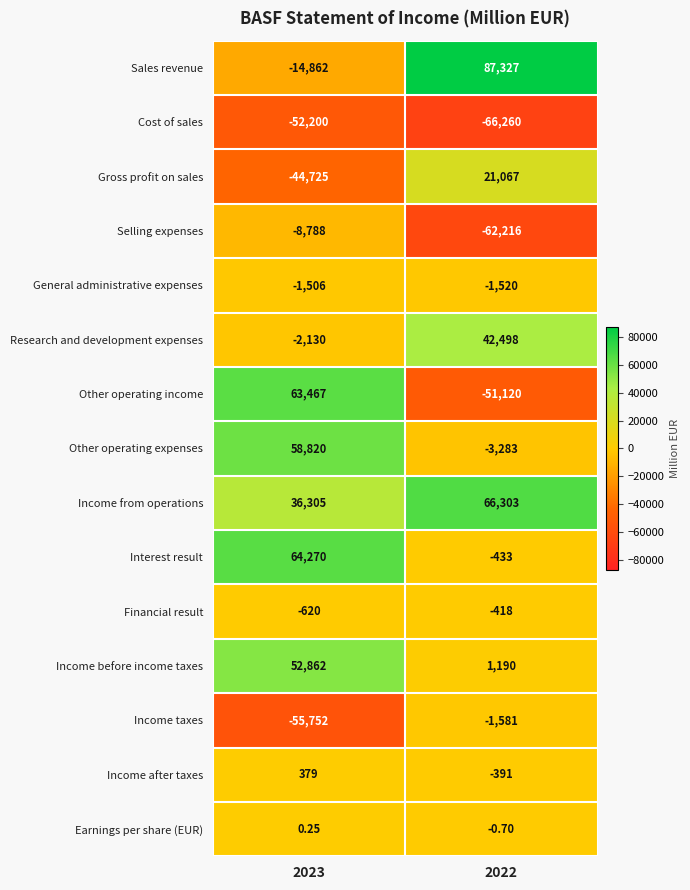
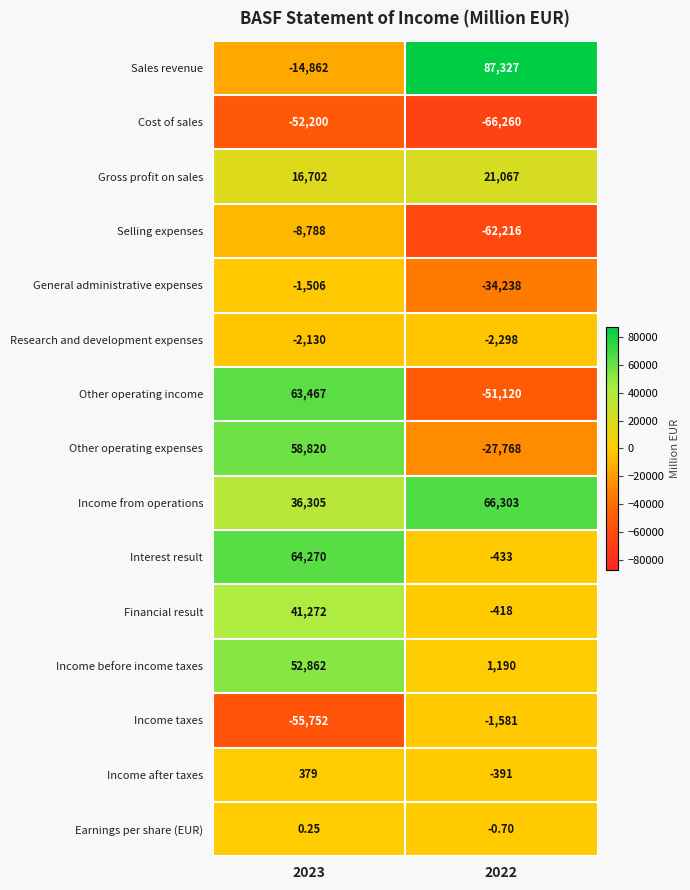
Gross profit on sales, 2023: -44,725 -> 16,702
General administrative expenses, 2022: -1,520 -> -34,238
Research and development expenses, 2022: 42,498 -> -2,298
Other operating expenses, 2022: -3,283 -> -27,768
Financial result, 2023: -620 -> 41,272
